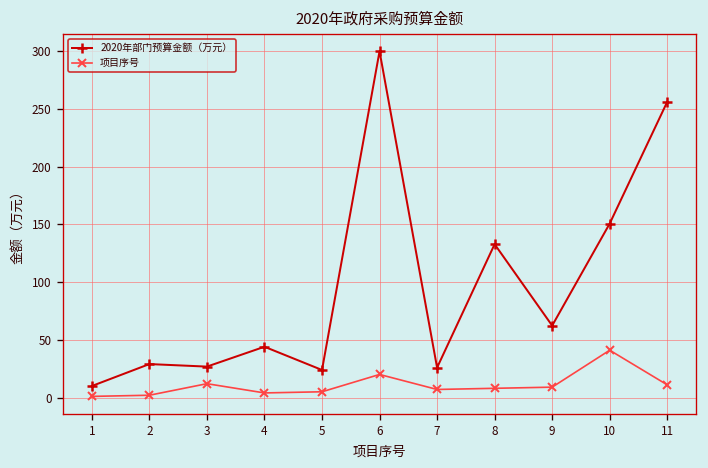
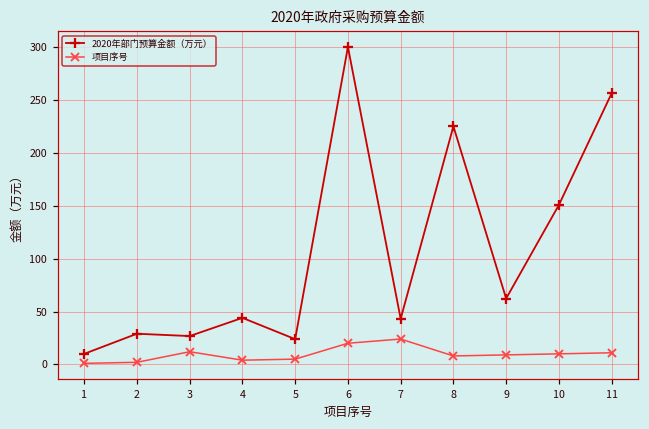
2020年部门预算金额（万元）, 7: 30 -> 40
项目序号, 7: 10 -> 20
2020年部门预算金额（万元）, 8: 130 -> 230
项目序号, 10: 40 -> 10
